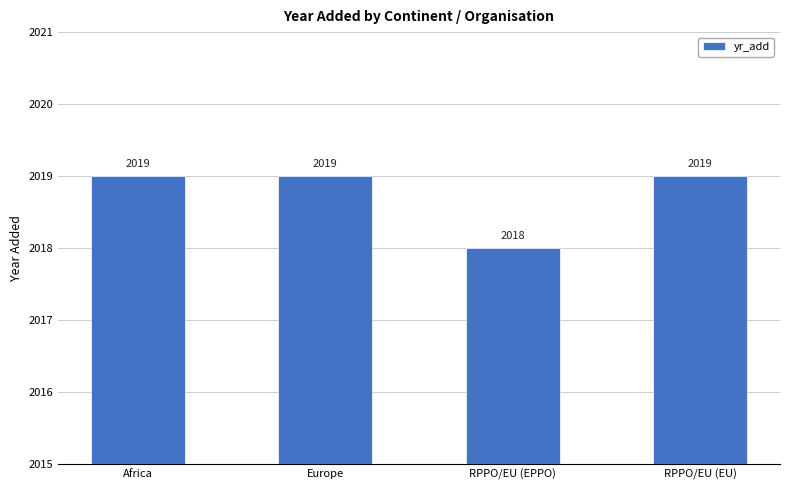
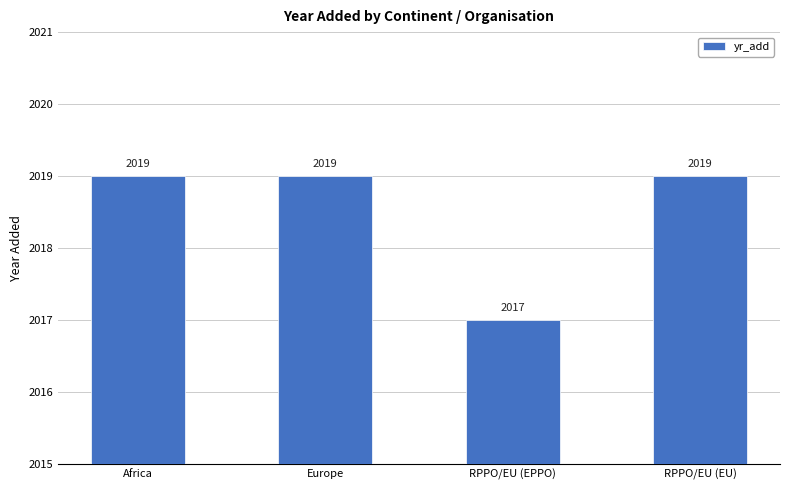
RPPO/EU (EPPO): 2018 -> 2017
